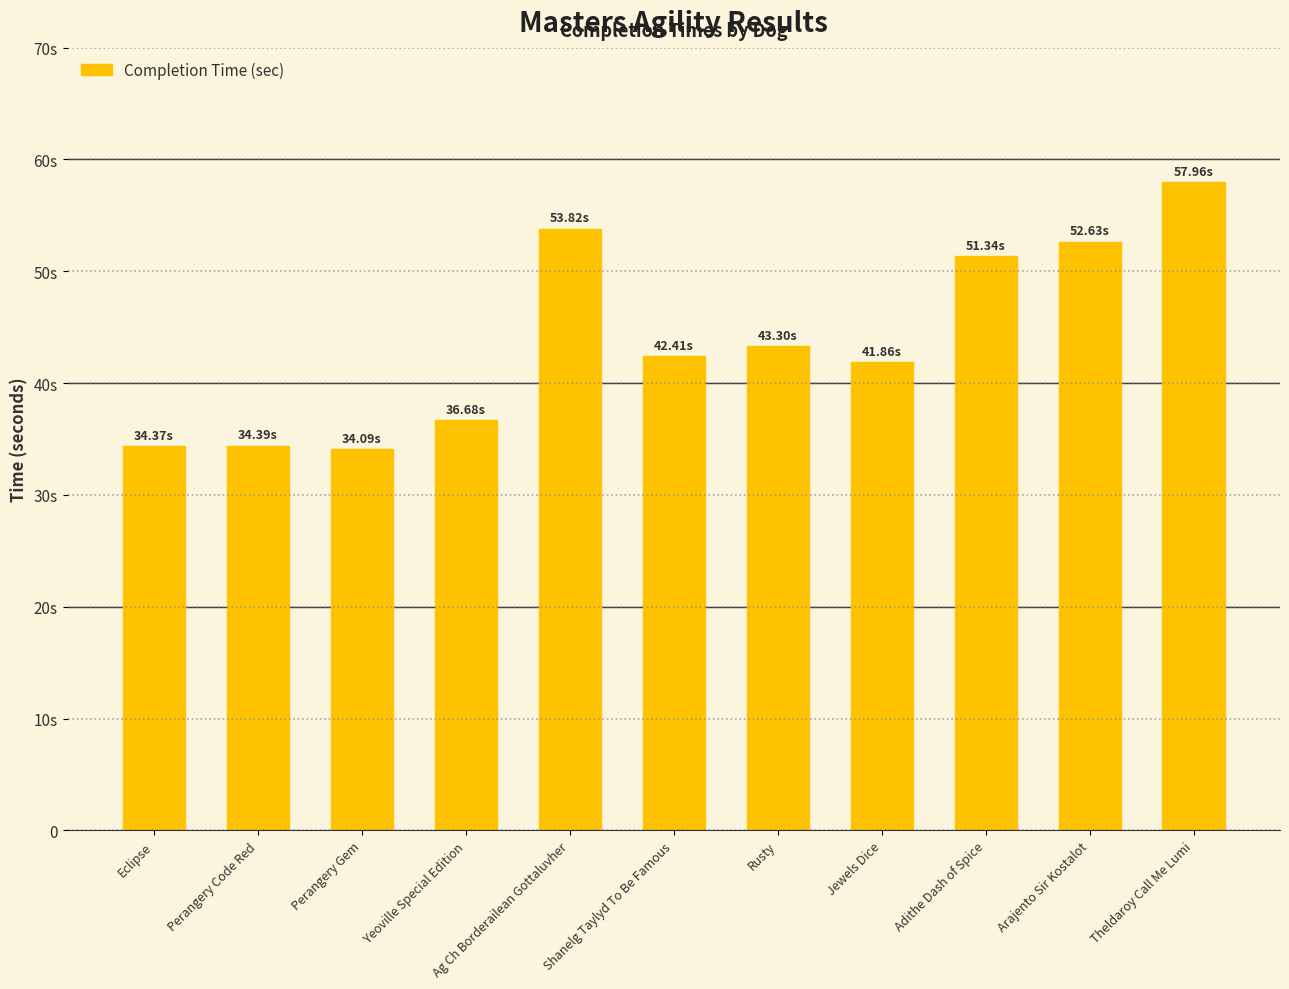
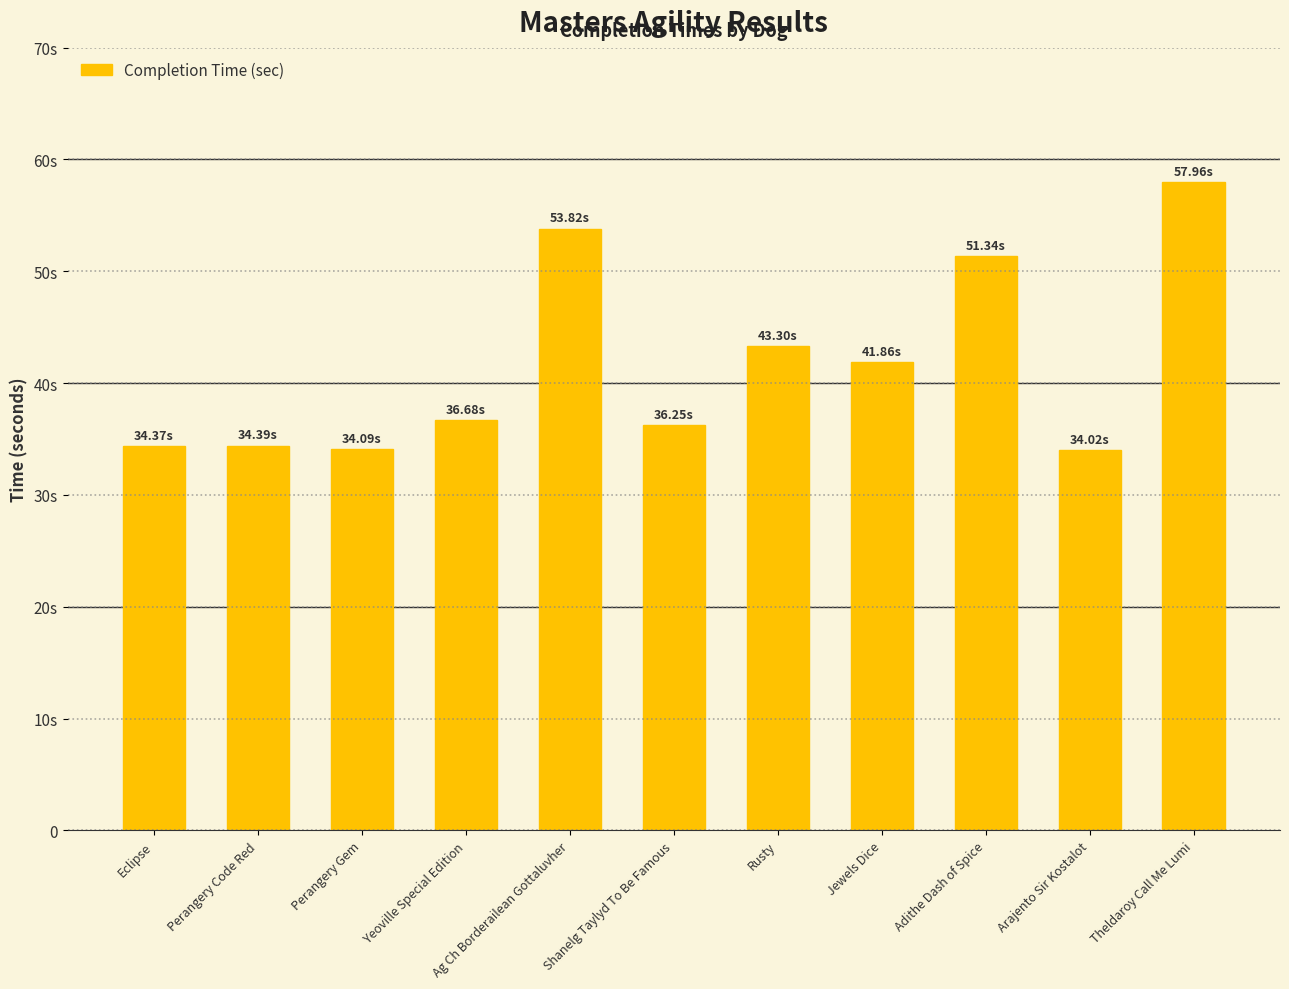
Shanelg Taylyd To Be Famous: 42.41s -> 36.25s
Arajento Sir Kostalot: 52.63s -> 34.02s
